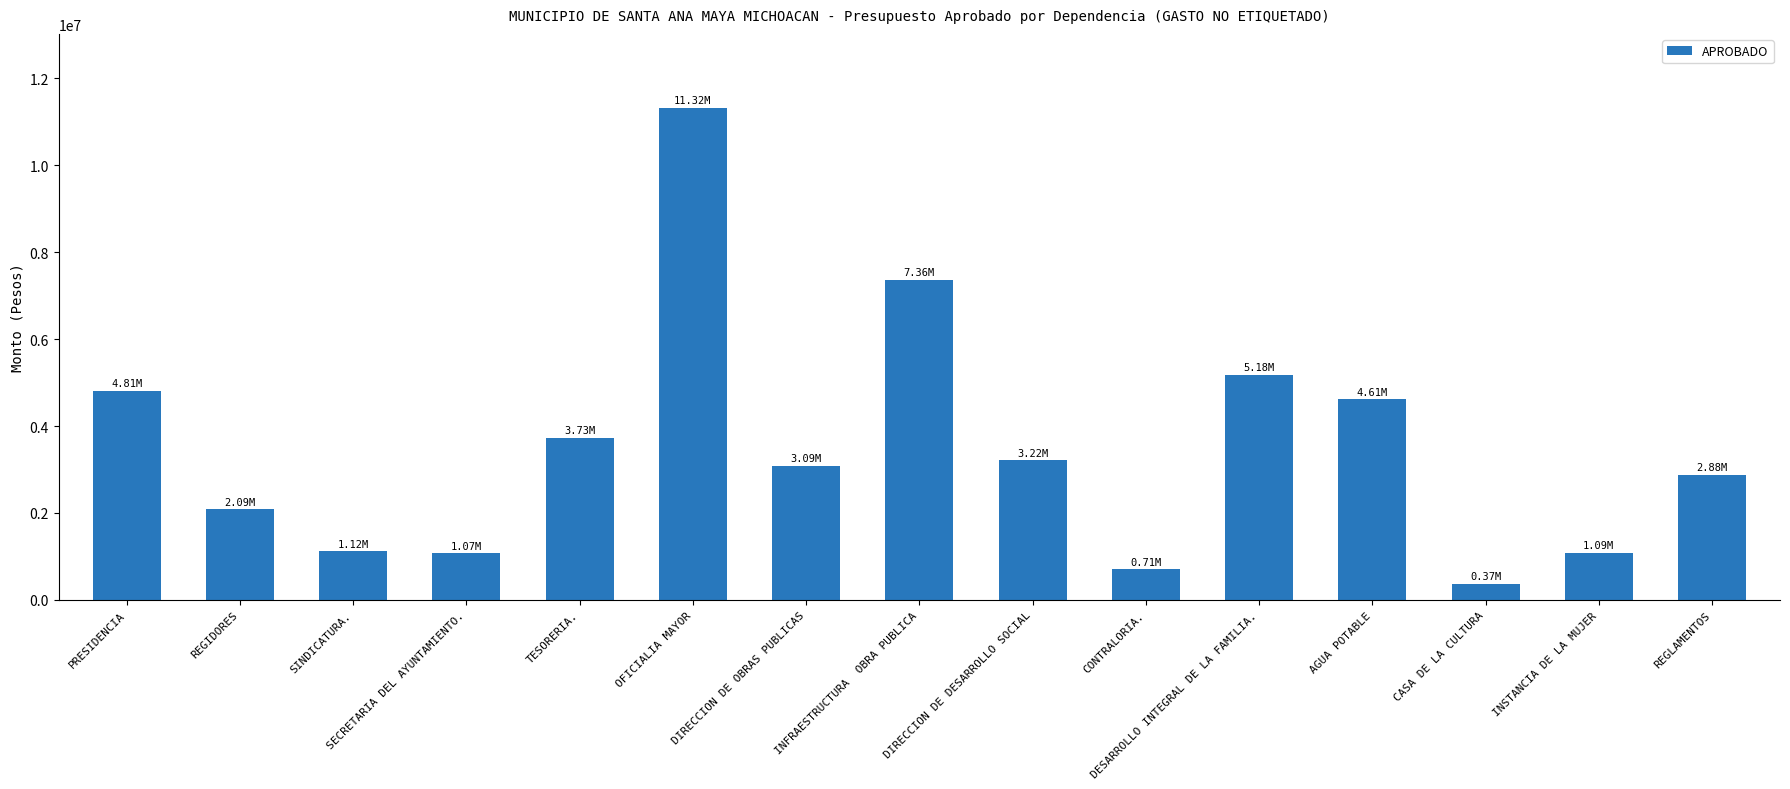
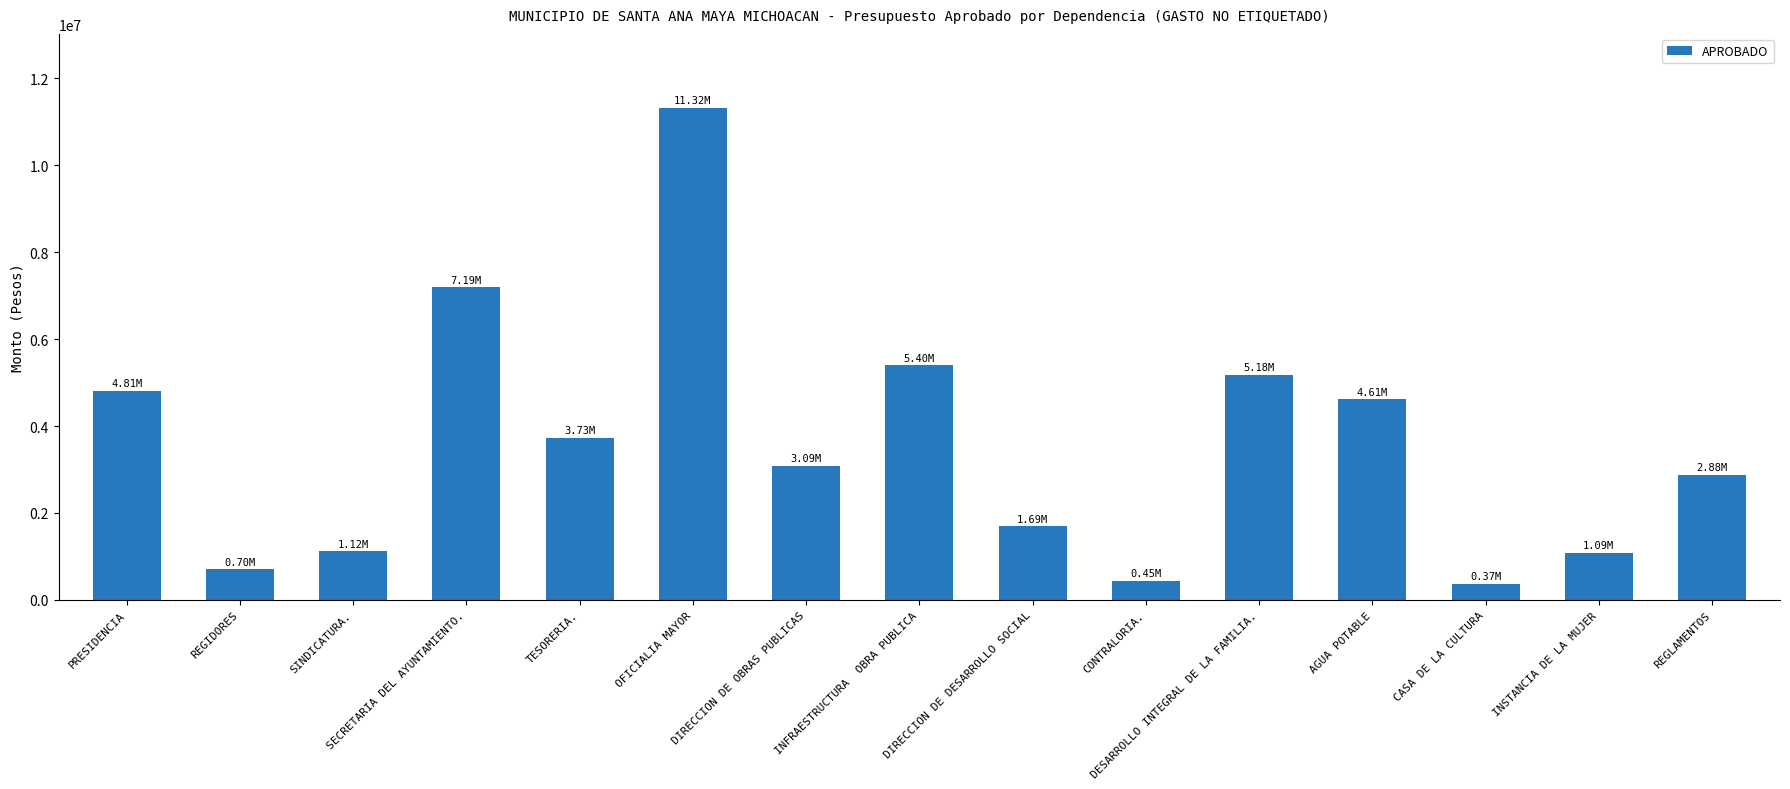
REGIDORES: 2.09M -> 0.70M
SECRETARIA DEL AYUNTAMIENTO.: 1.07M -> 7.19M
INFRAESTRUCTURA OBRA PUBLICA: 7.36M -> 5.40M
DIRECCION DE DESARROLLO SOCIAL: 3.22M -> 1.69M
CONTRALORIA.: 0.71M -> 0.45M
